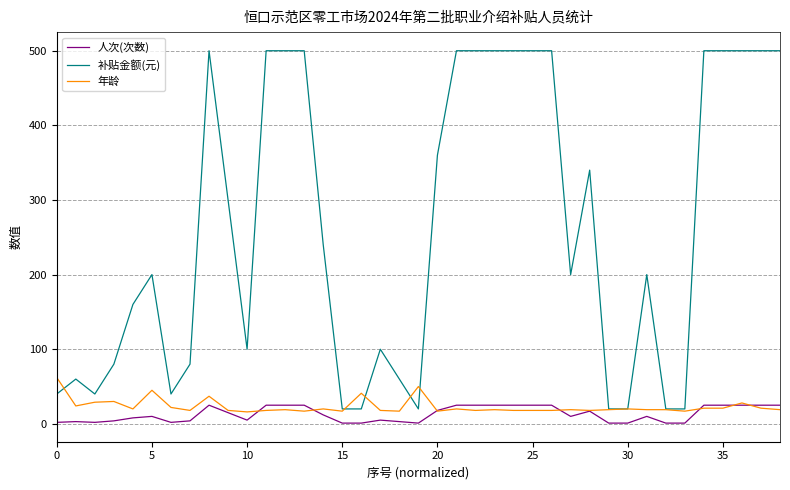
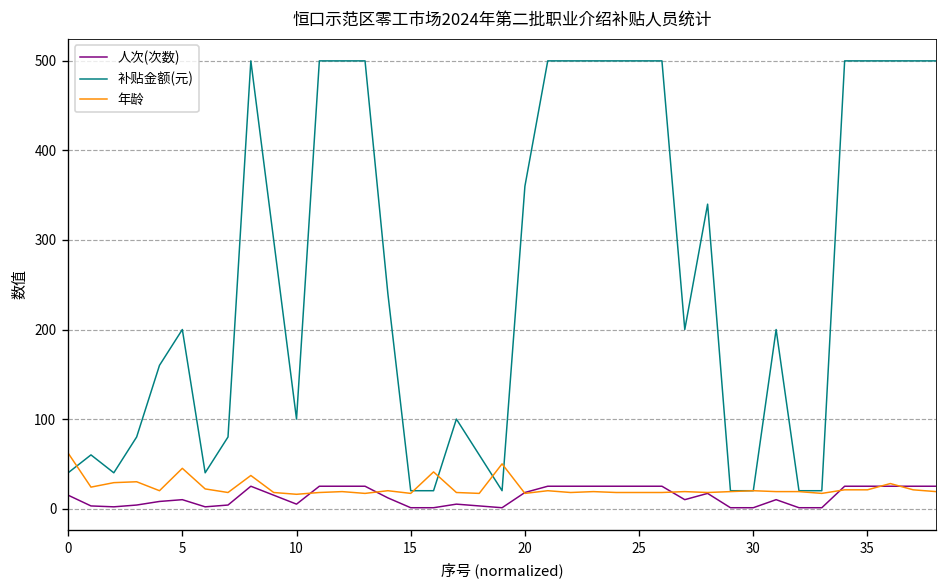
人次(次数), 0: 0 -> 20
